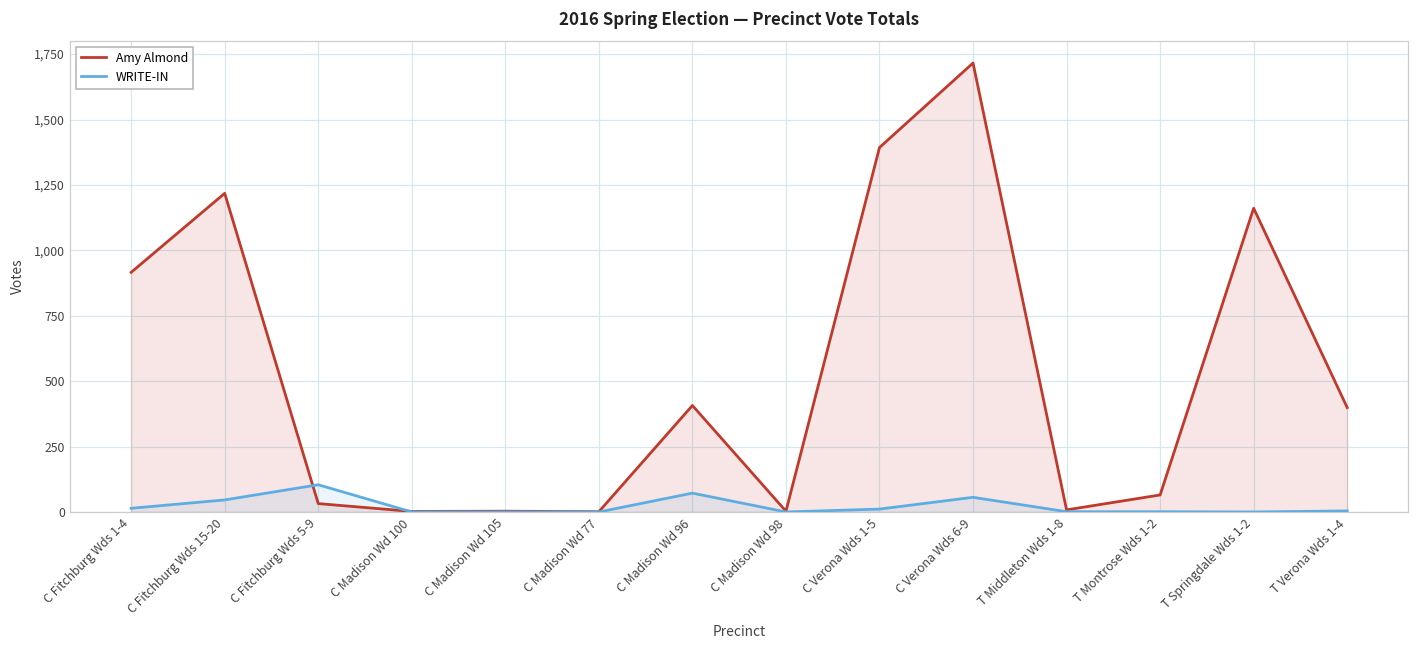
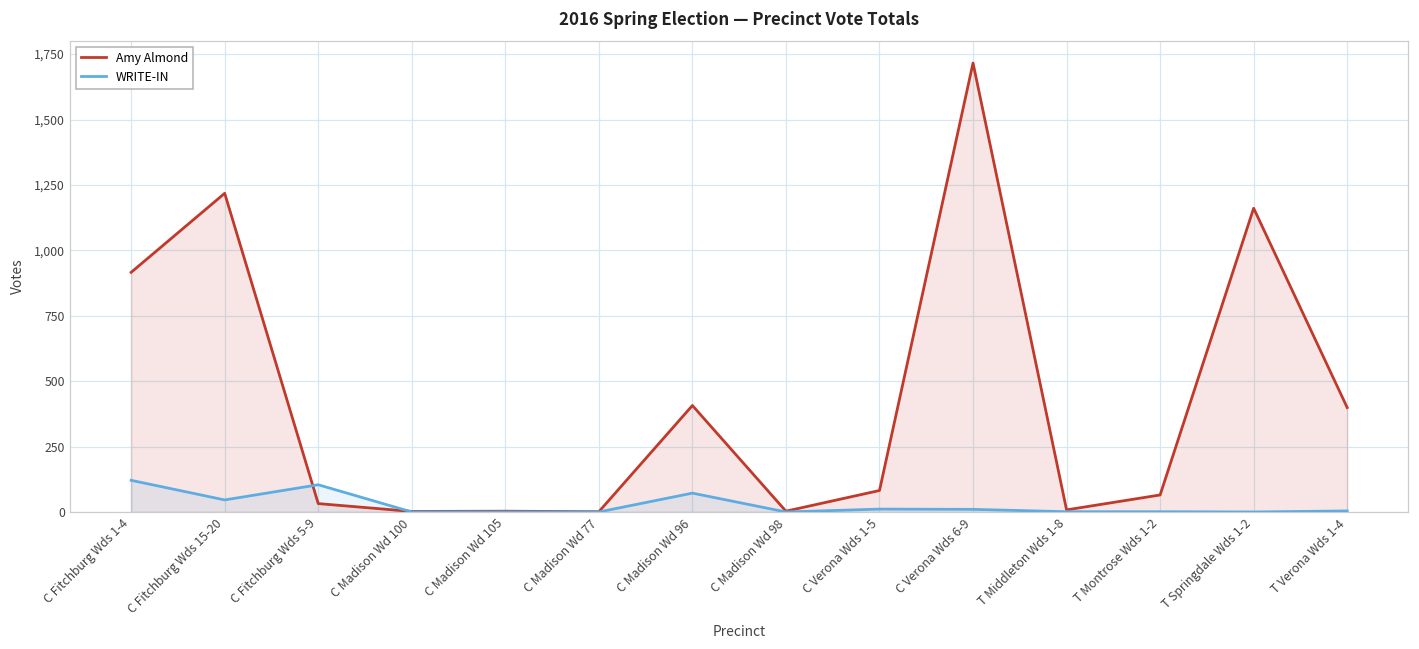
WRITE-IN, C Fitchburg Wds 1-4: 10 -> 120
Amy Almond, C Verona Wds 1-5: 1,390 -> 80
WRITE-IN, C Verona Wds 6-9: 60 -> 10
